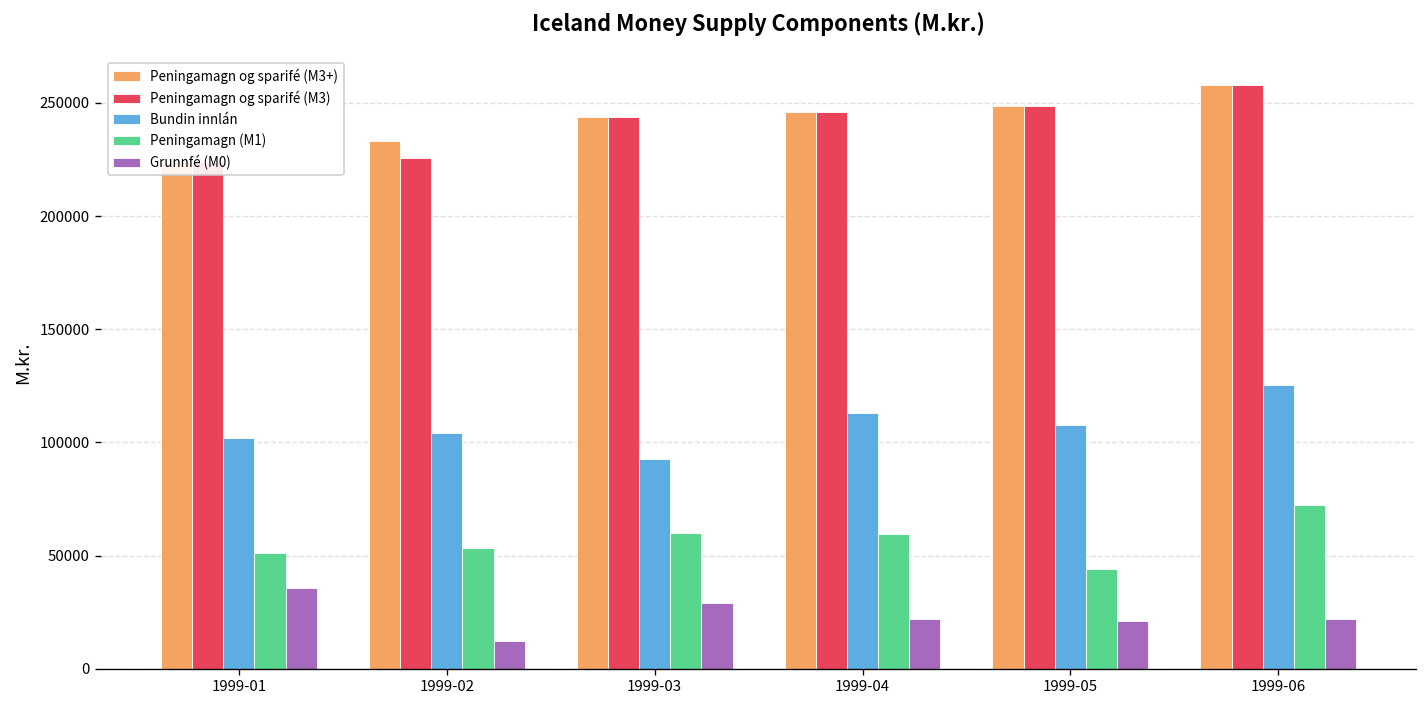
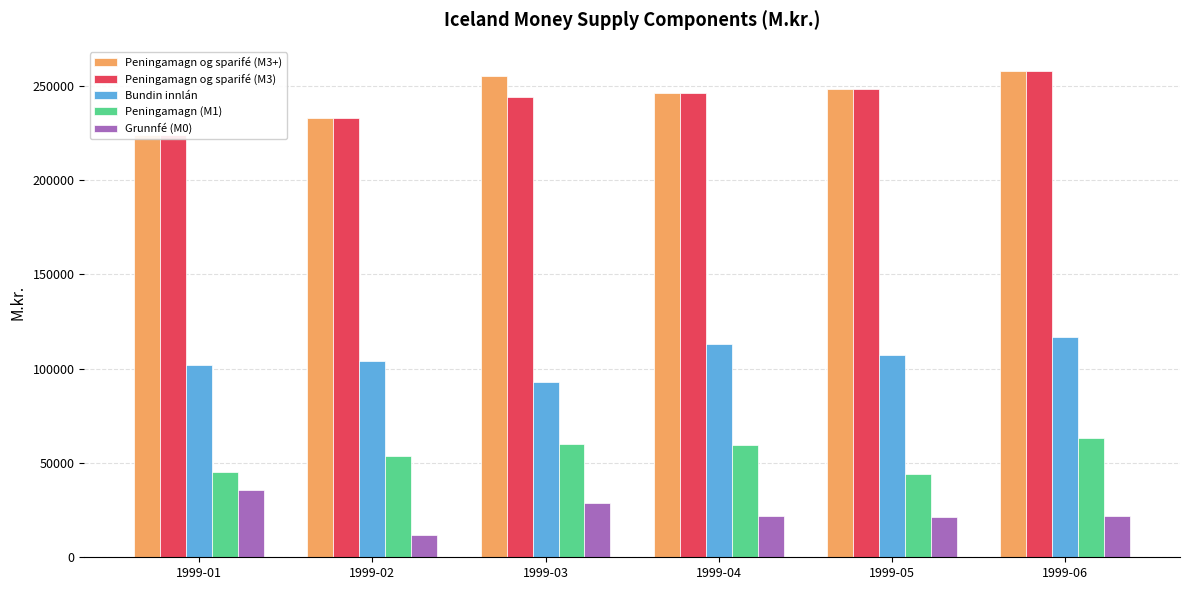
Peningamagn (M1), 1999-01: 51000 -> 45000
Peningamagn og sparifé (M3), 1999-02: 226000 -> 233000
Peningamagn og sparifé (M3+), 1999-03: 244000 -> 255000
Bundin innlán, 1999-06: 126000 -> 117000
Peningamagn (M1), 1999-06: 72000 -> 63000
